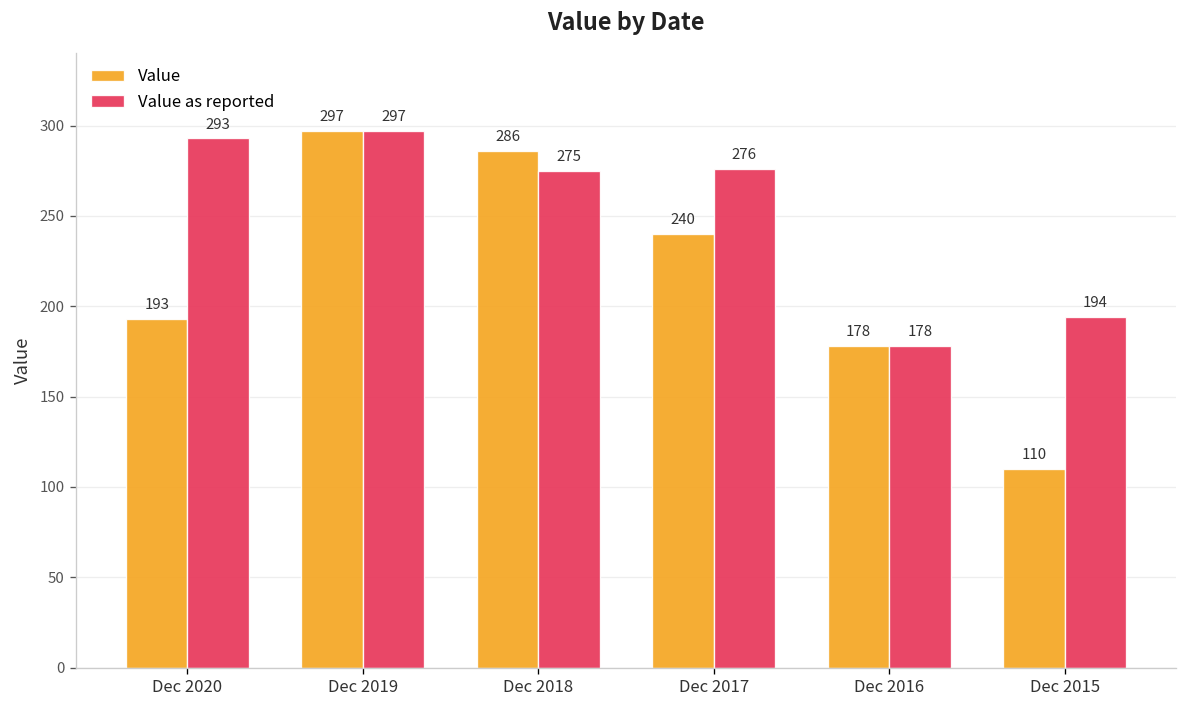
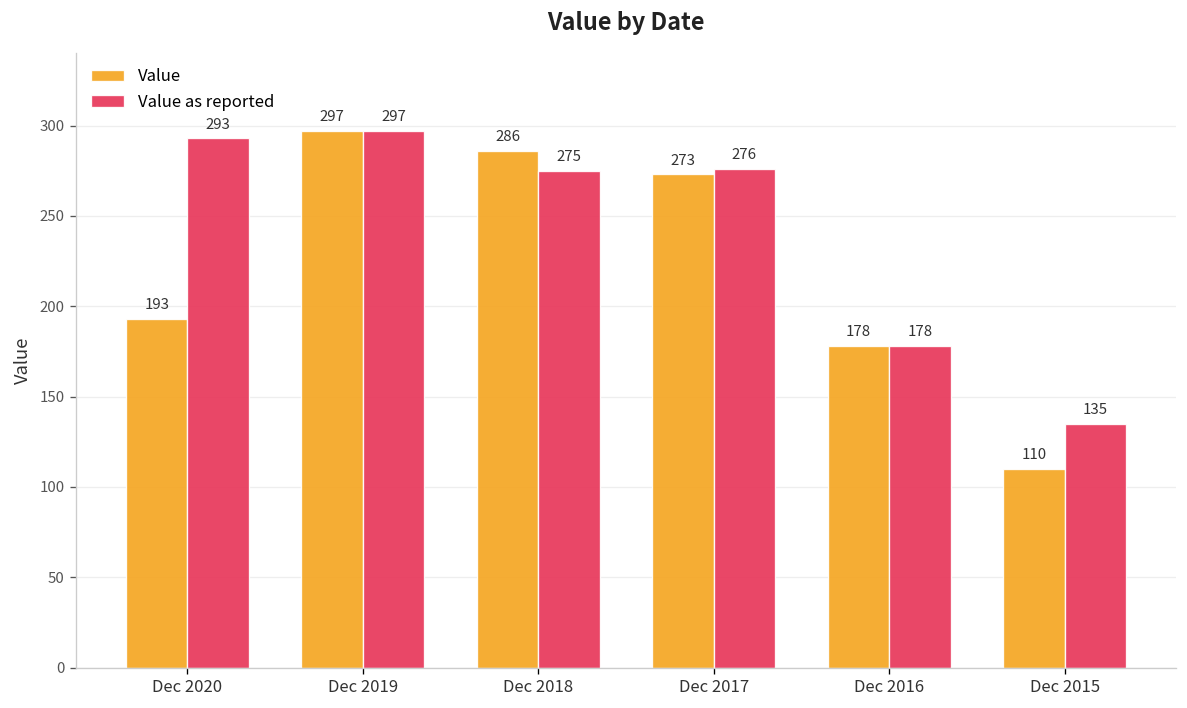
Value, Dec 2017: 240 -> 273
Value as reported, Dec 2015: 194 -> 135
